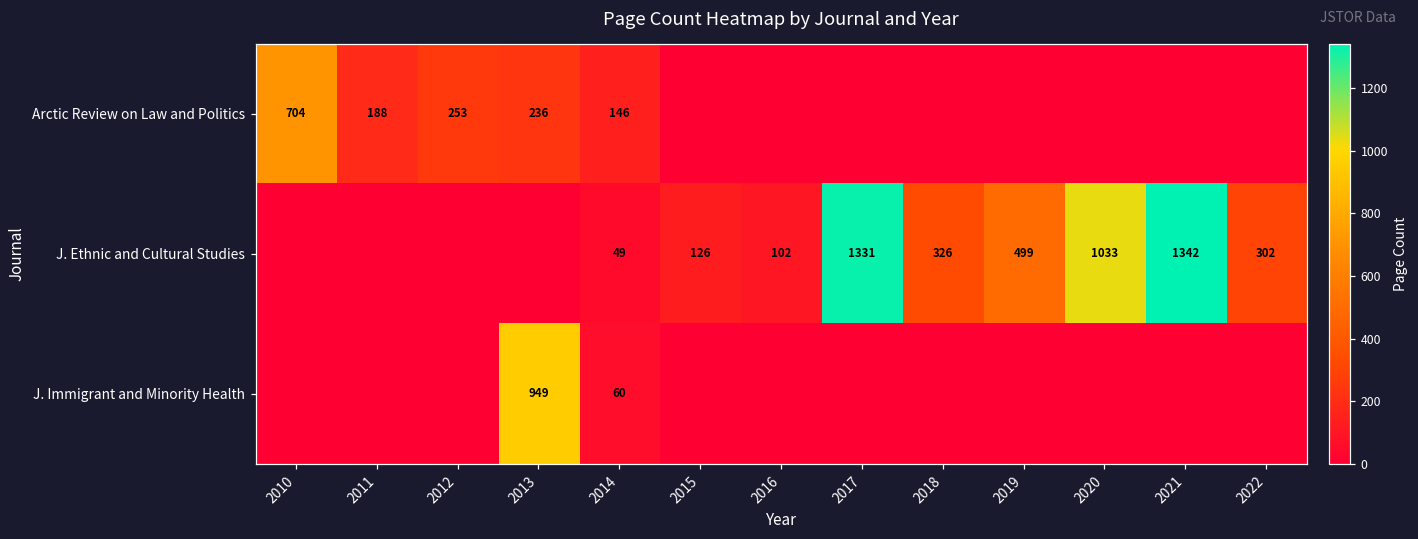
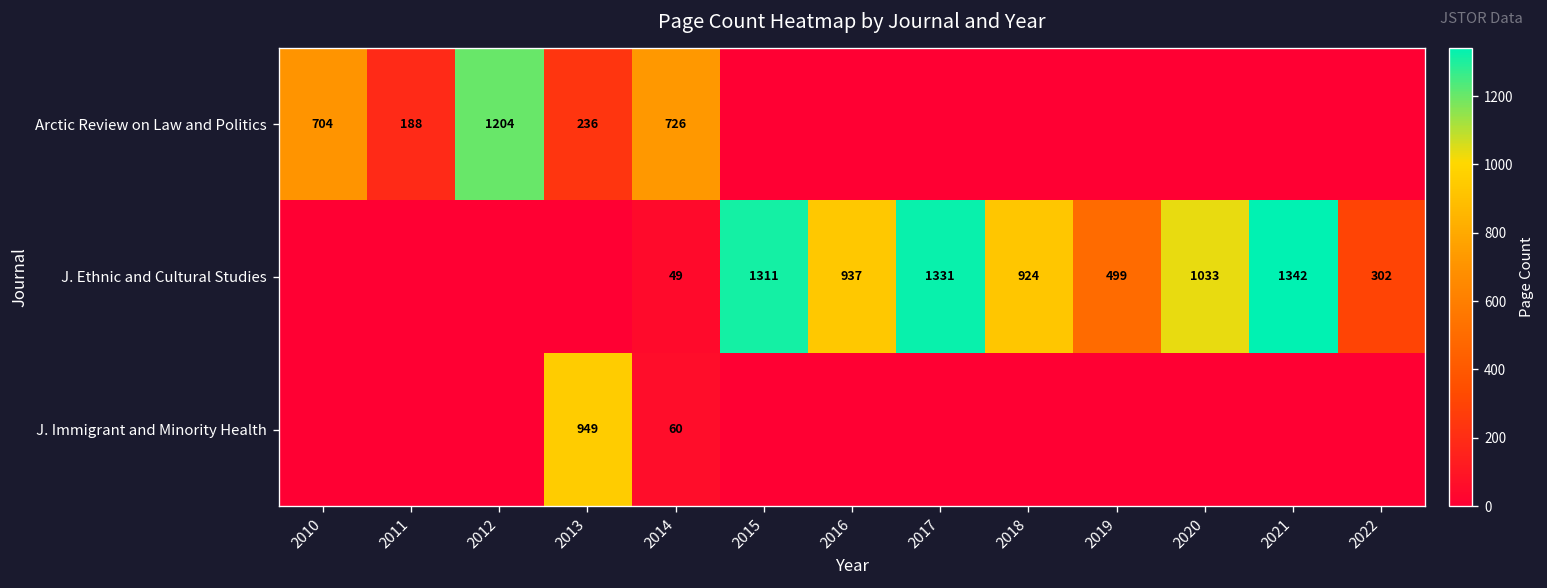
Arctic Review on Law and Politics, 2012: 253 -> 1204
Arctic Review on Law and Politics, 2014: 146 -> 726
J. Ethnic and Cultural Studies, 2015: 126 -> 1311
J. Ethnic and Cultural Studies, 2016: 102 -> 937
J. Ethnic and Cultural Studies, 2018: 326 -> 924
